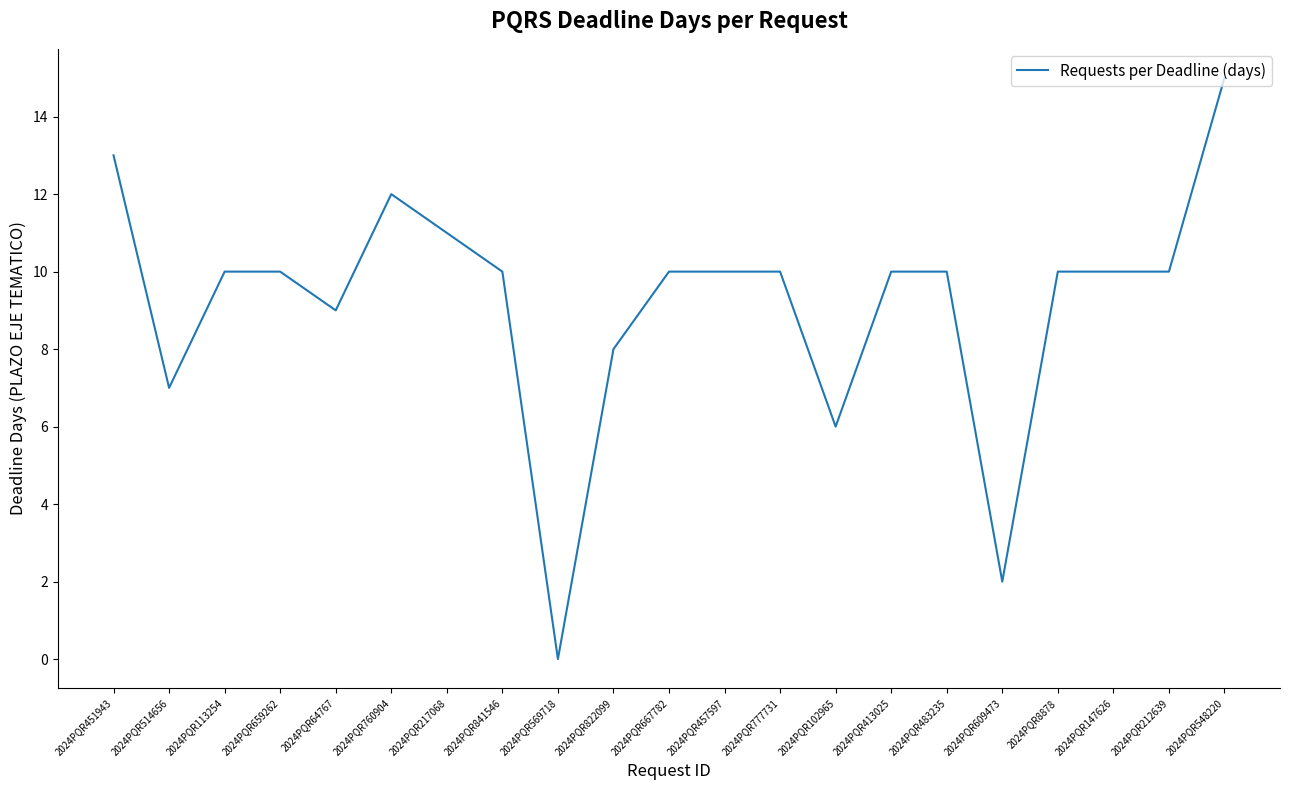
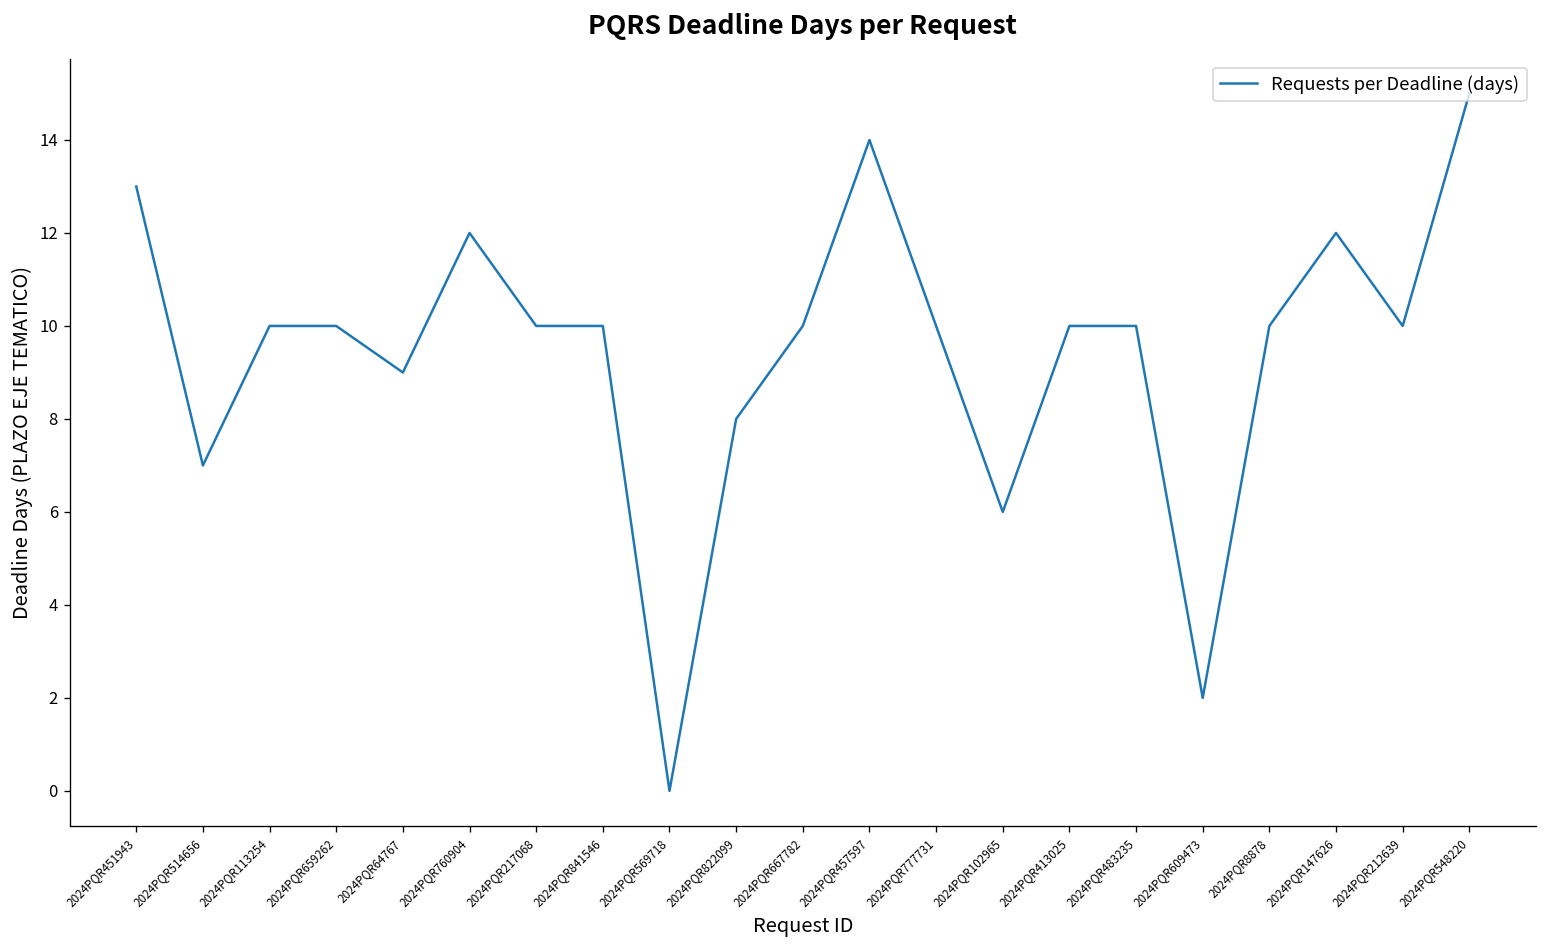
2024PQR217068: 11 -> 10
2024PQR457597: 10 -> 14
2024PQR147626: 10 -> 12
